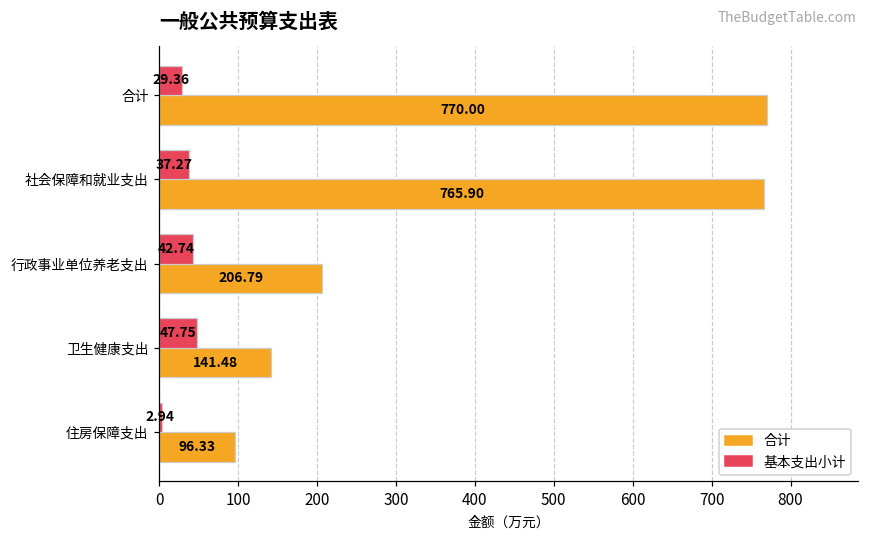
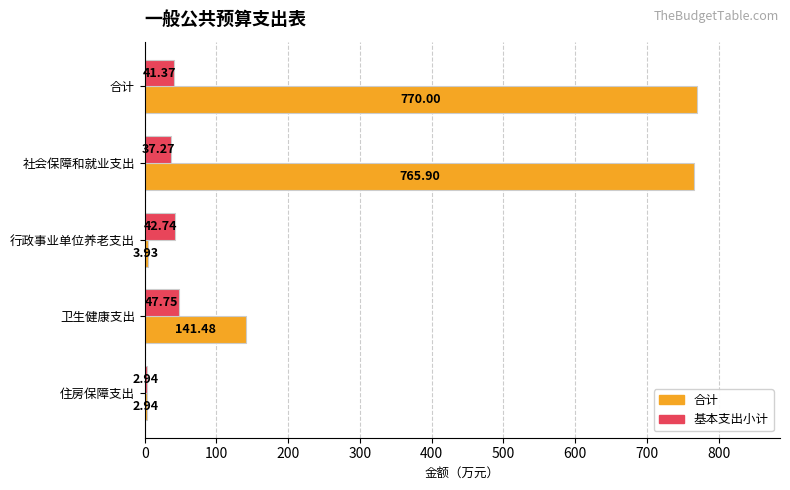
基本支出小计, 合计: 29.36 -> 41.37
合计, 行政事业单位养老支出: 206.79 -> 3.93
合计, 住房保障支出: 96.33 -> 2.94
